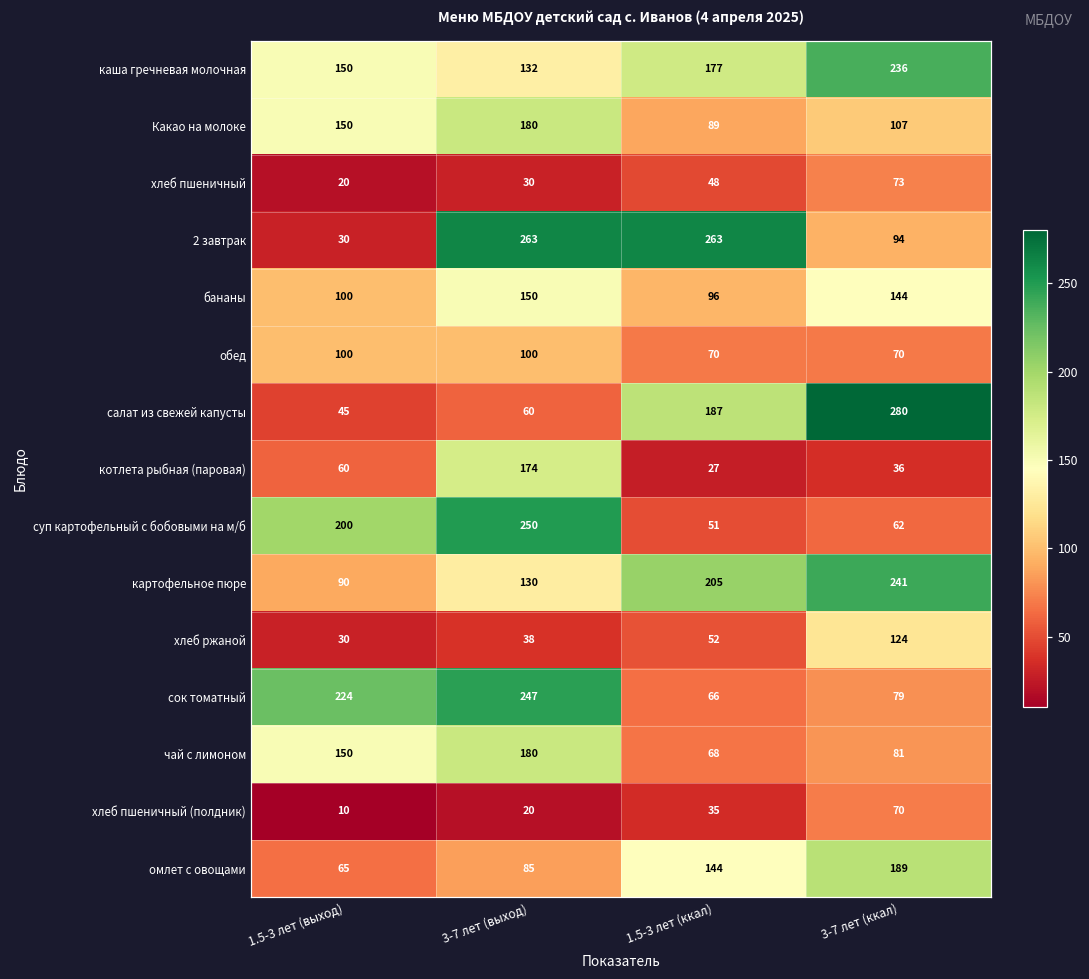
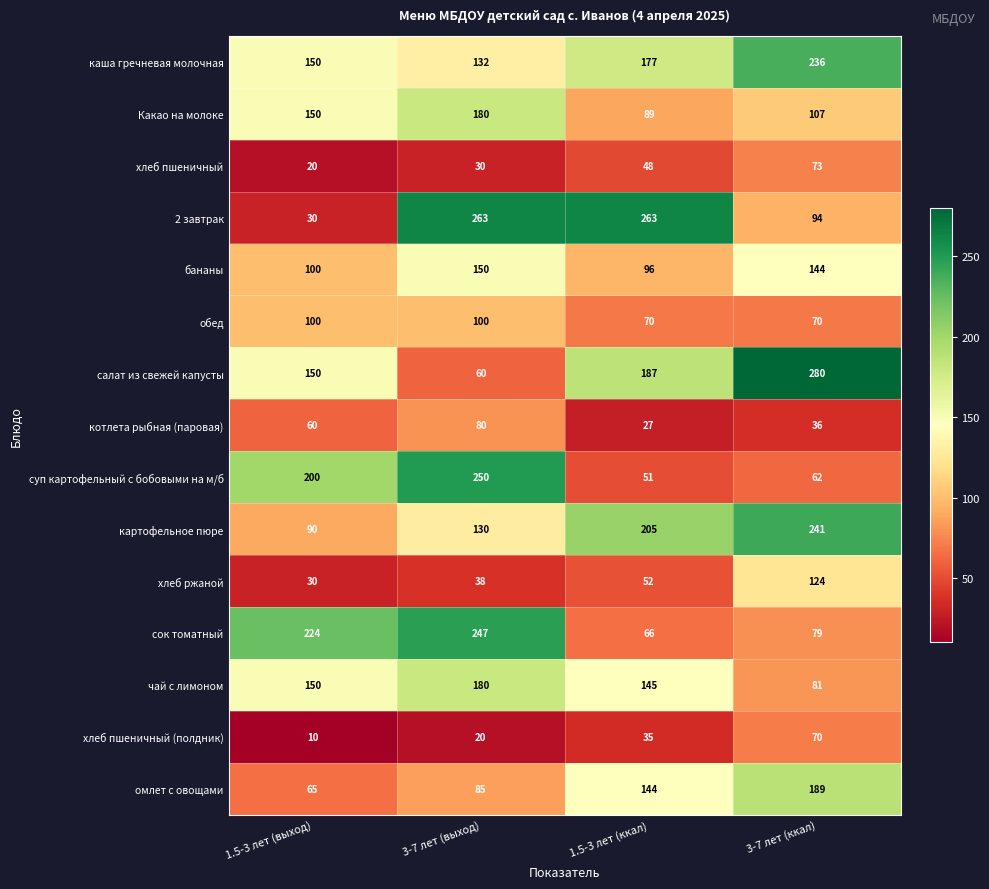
салат из свежей капусты, 1.5-3 лет (выход): 45 -> 150
котлета рыбная (паровая), 3-7 лет (выход): 174 -> 80
чай с лимоном, 1.5-3 лет (ккал): 68 -> 145
